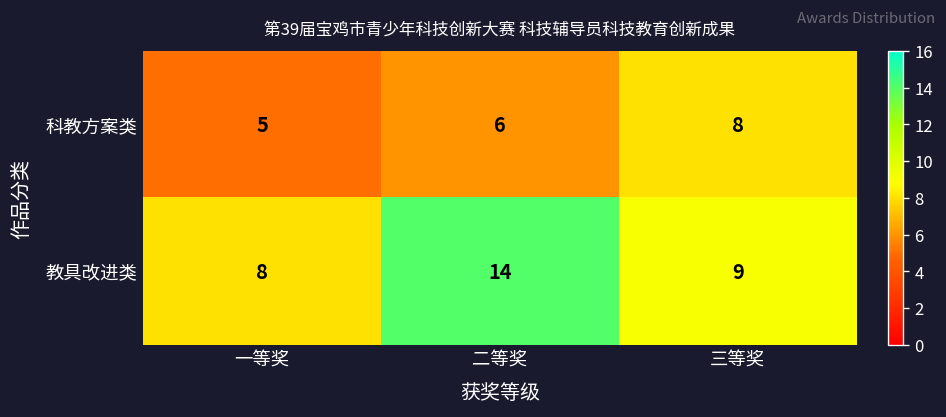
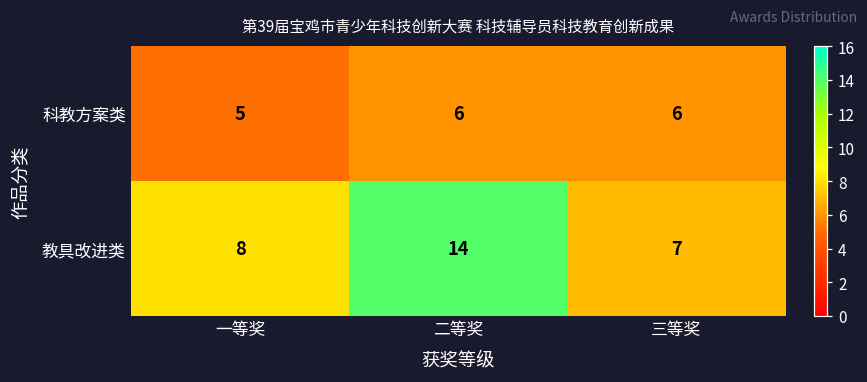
科教方案类, 三等奖: 8 -> 6
教具改进类, 三等奖: 9 -> 7
